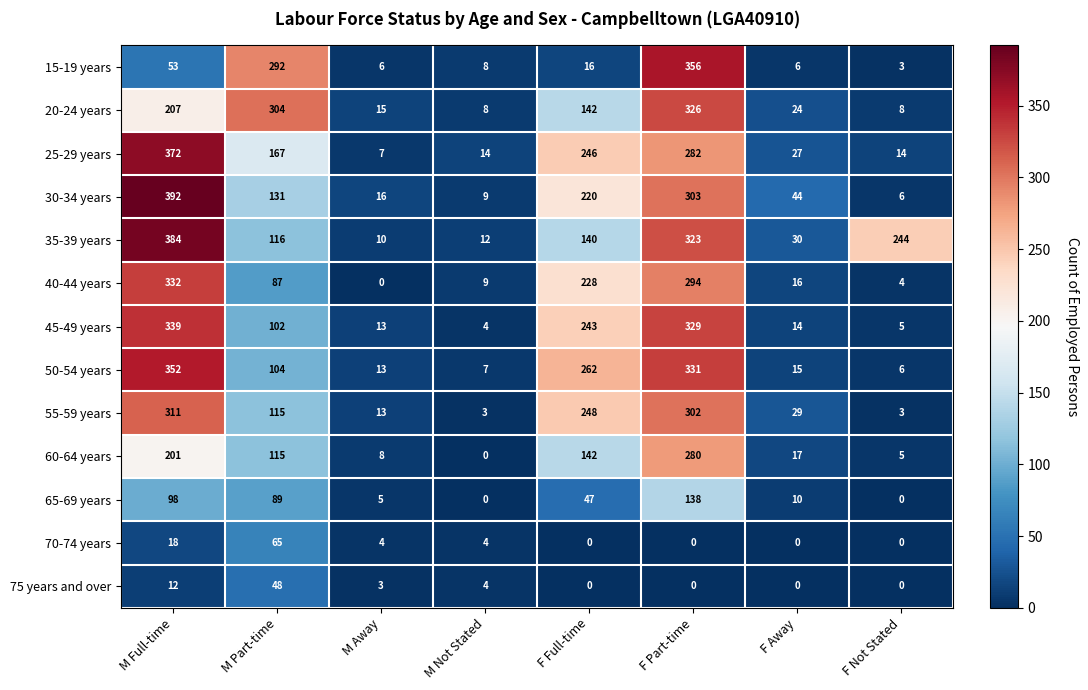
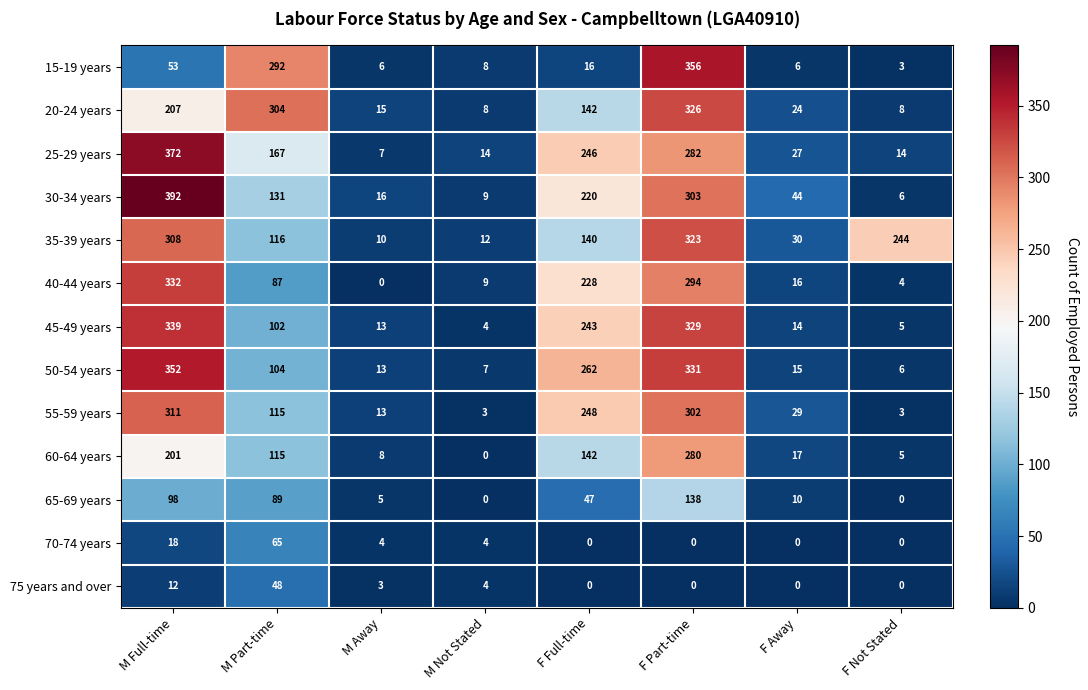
35-39 years, M Full-time: 384 -> 308
